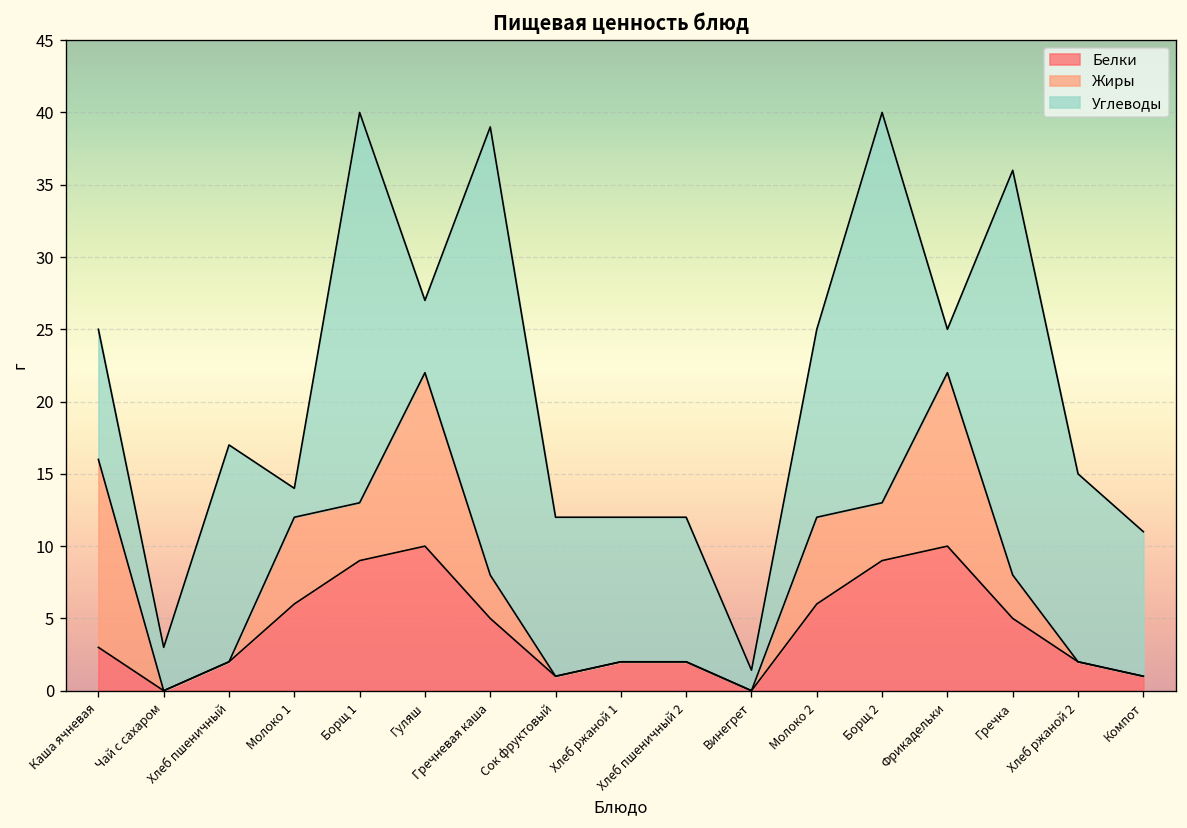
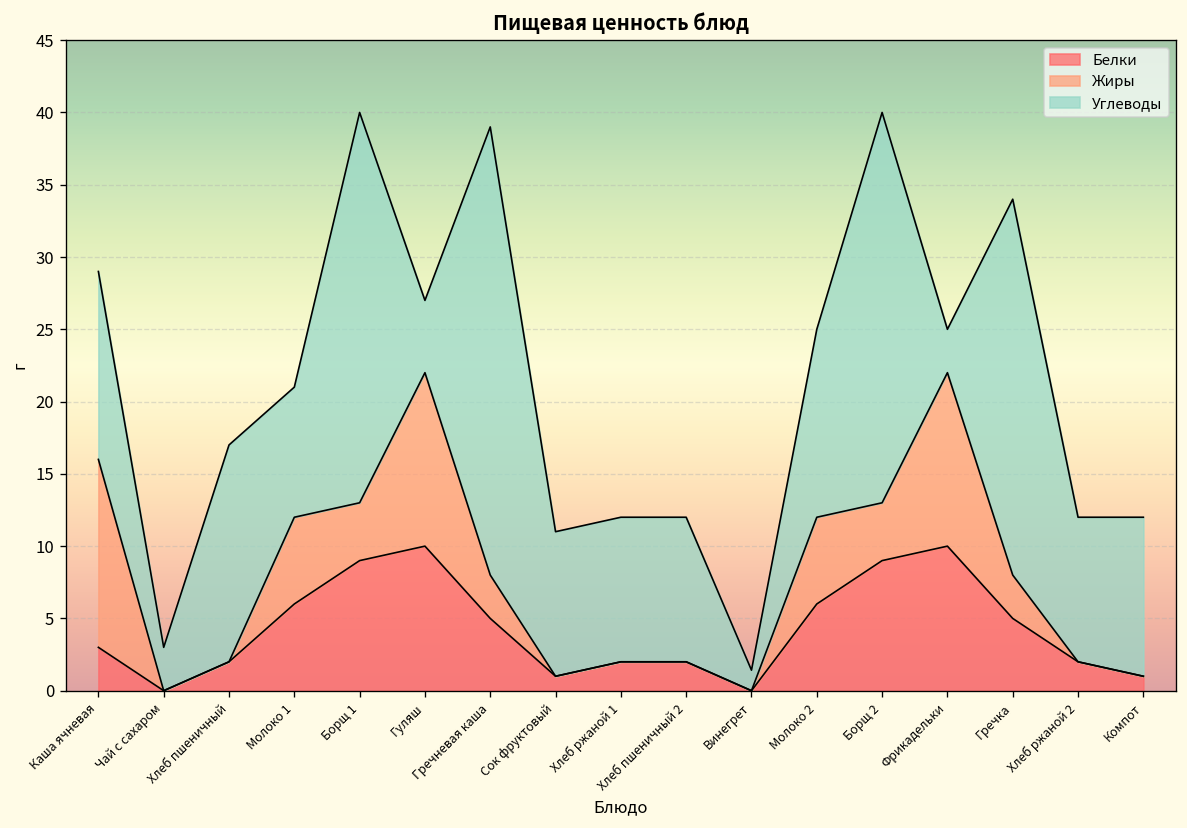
Углеводы, Каша ячневая: 9 -> 13
Углеводы, Молоко 1: 2 -> 9
Углеводы, Сок фруктовый: 11 -> 10
Углеводы, Гречка: 28 -> 26
Углеводы, Хлеб ржаной 2: 13 -> 10
Углеводы, Компот: 10 -> 11
